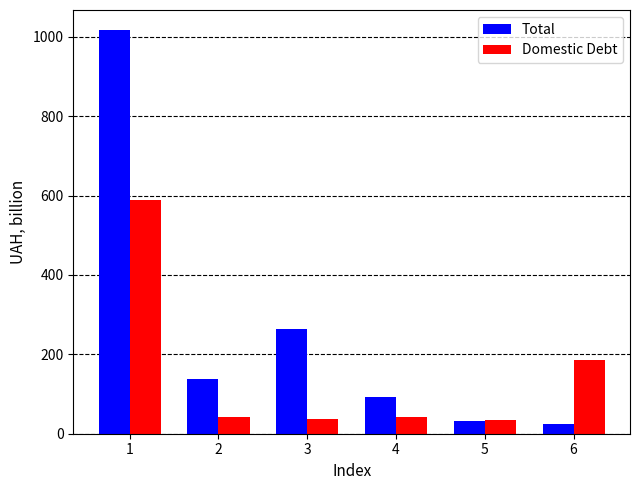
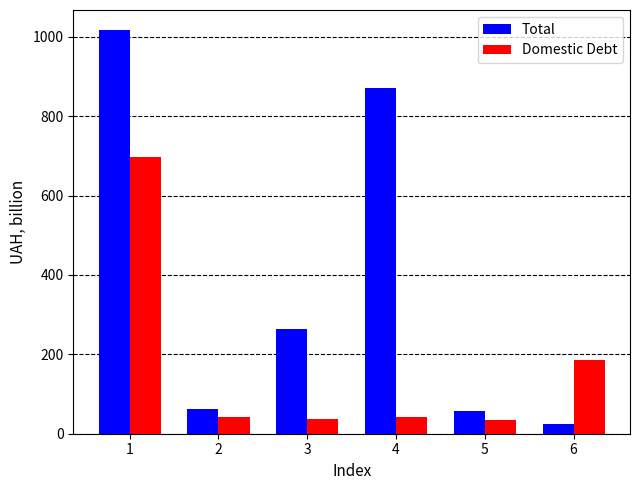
Domestic Debt, 1: 590 -> 700
Total, 2: 140 -> 60
Total, 4: 90 -> 870
Total, 5: 30 -> 60
